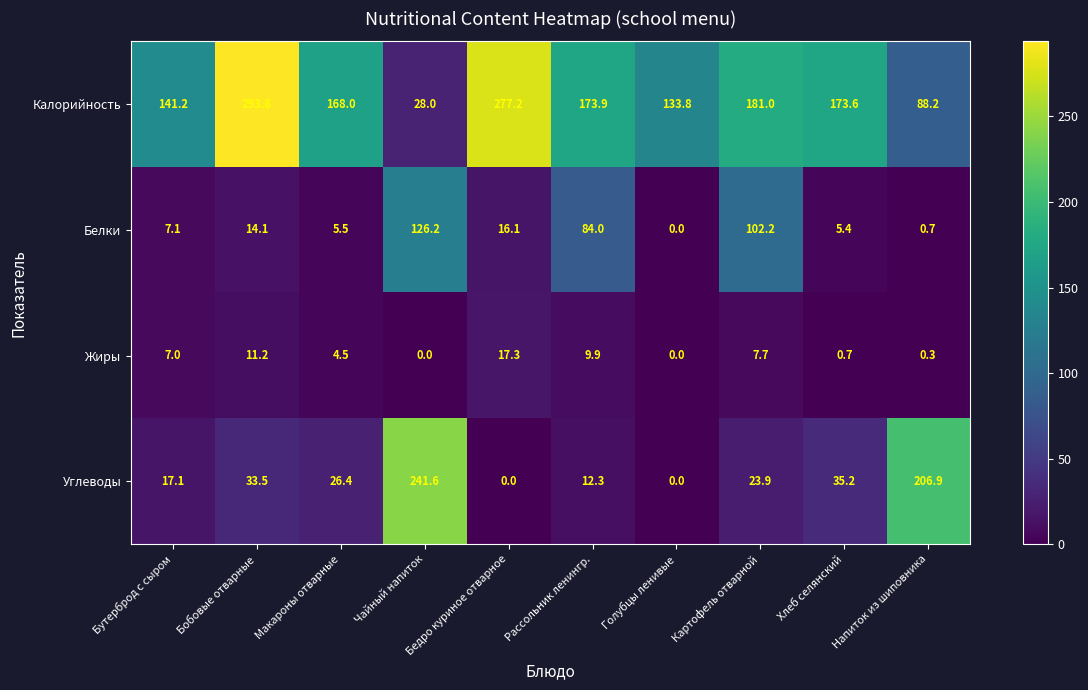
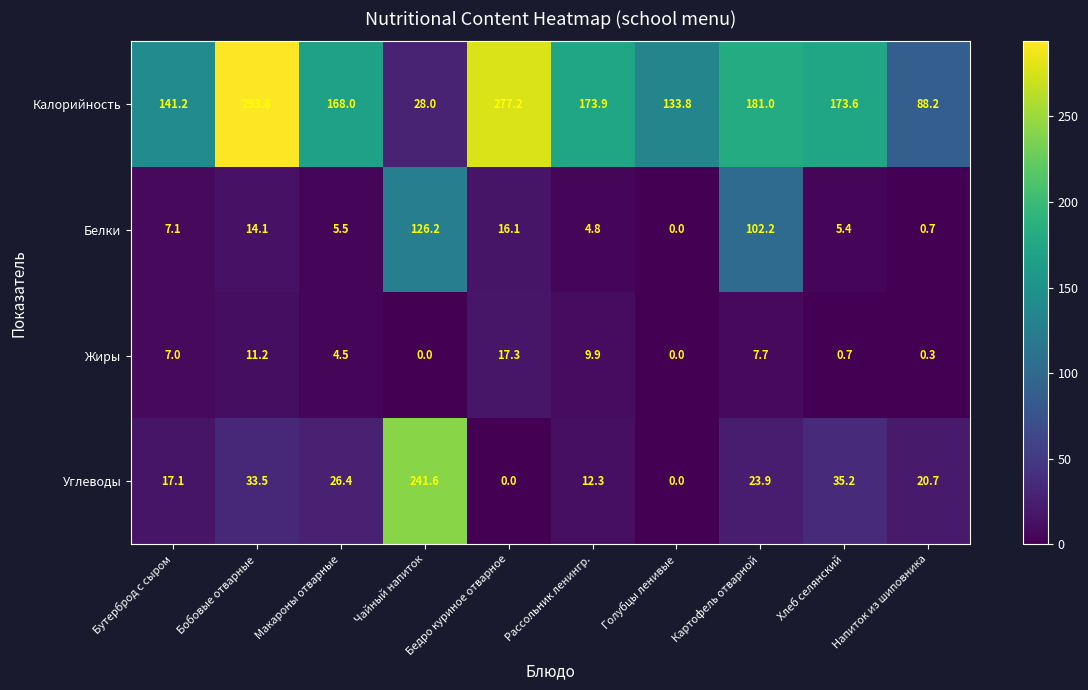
Белки, Рассольник ленингр.: 84.0 -> 4.8
Углеводы, Напиток из шиповника: 206.9 -> 20.7
